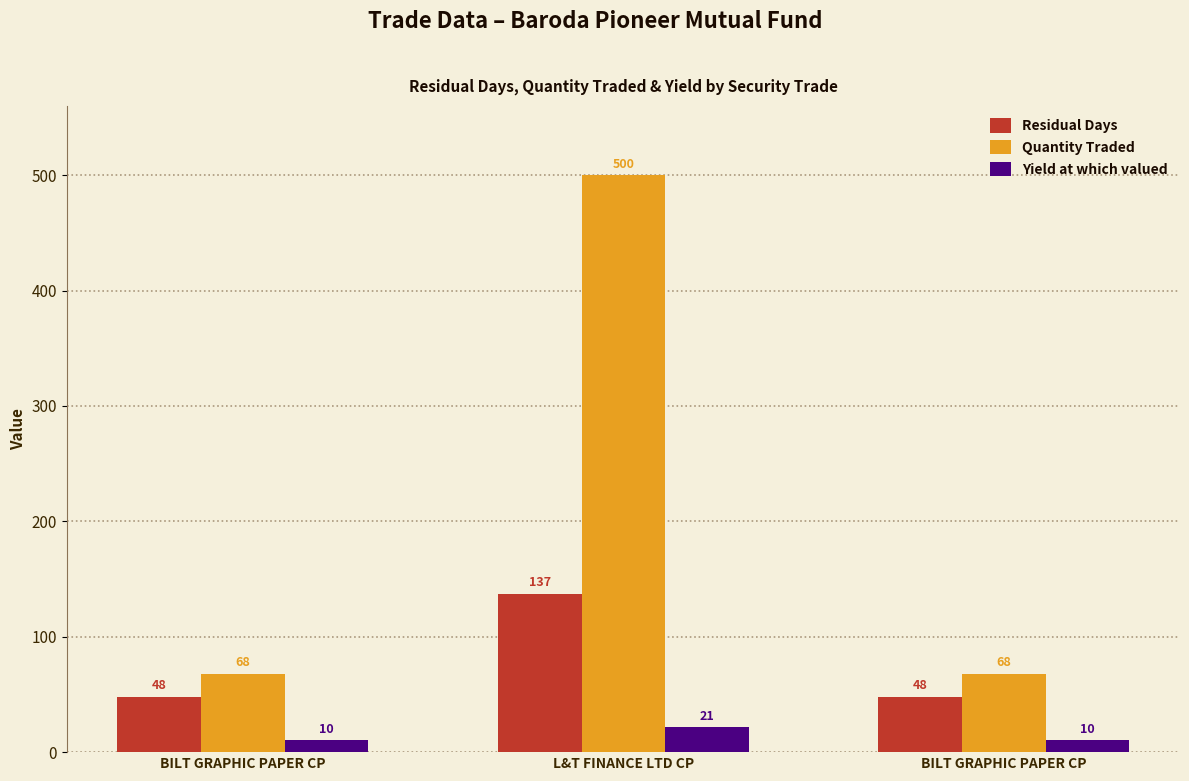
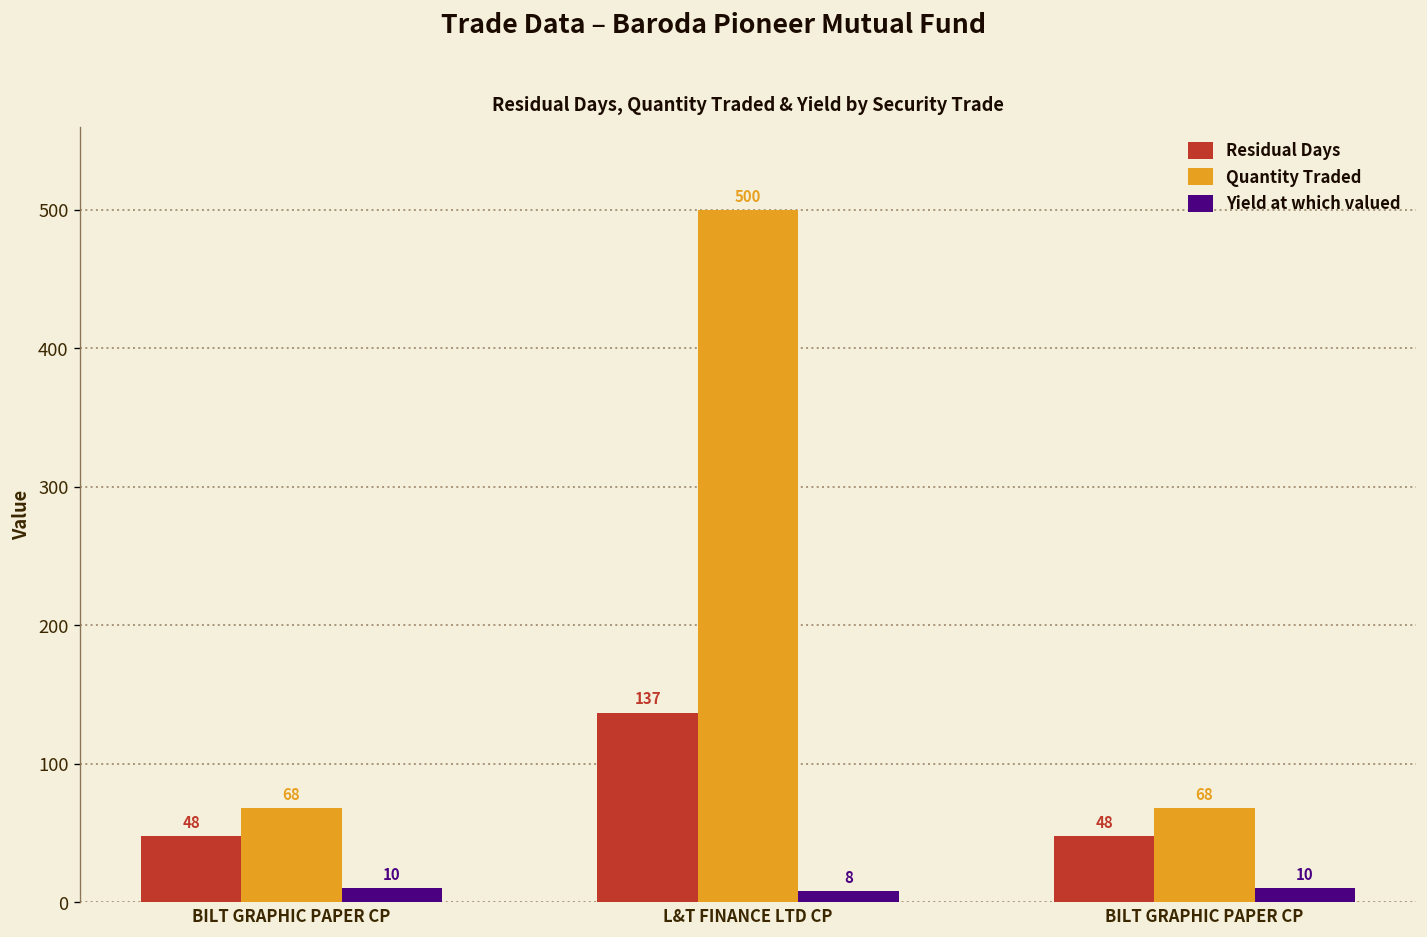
Yield at which valued, L&T FINANCE LTD CP: 21 -> 8
